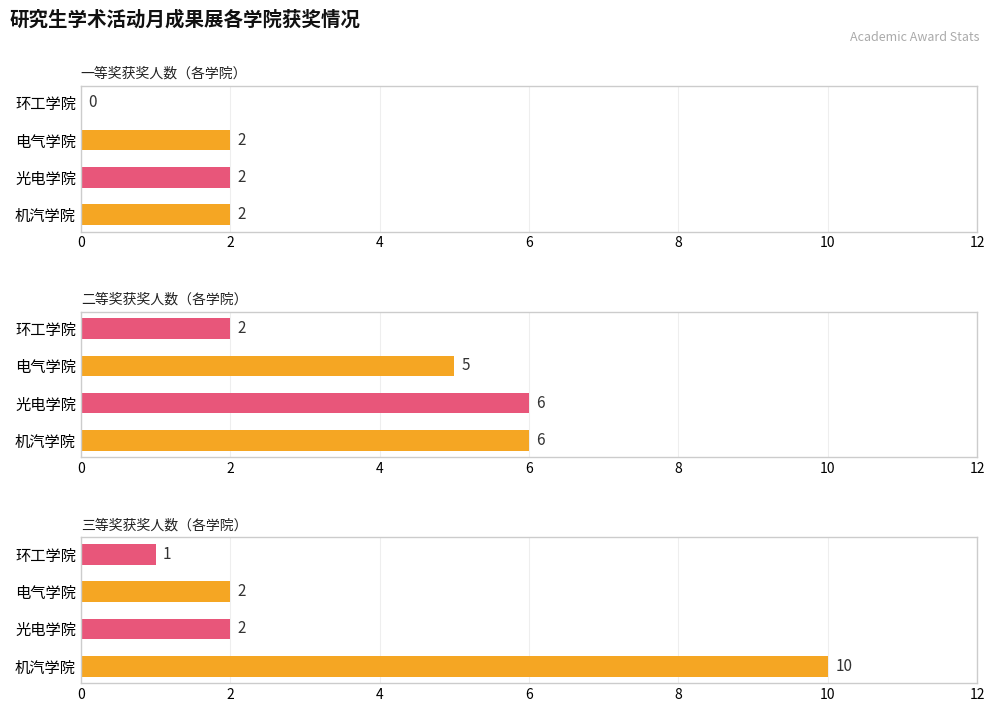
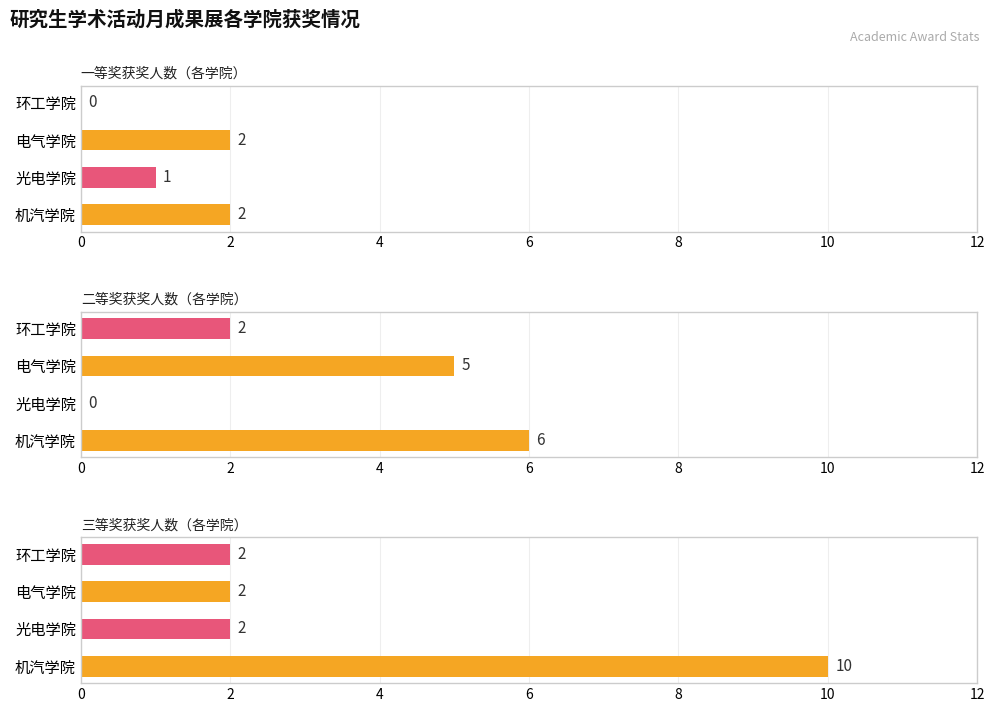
一等奖获奖人数（各学院）, 光电学院: 2 -> 1
二等奖获奖人数（各学院）, 光电学院: 6 -> 0
三等奖获奖人数（各学院）, 环工学院: 1 -> 2
